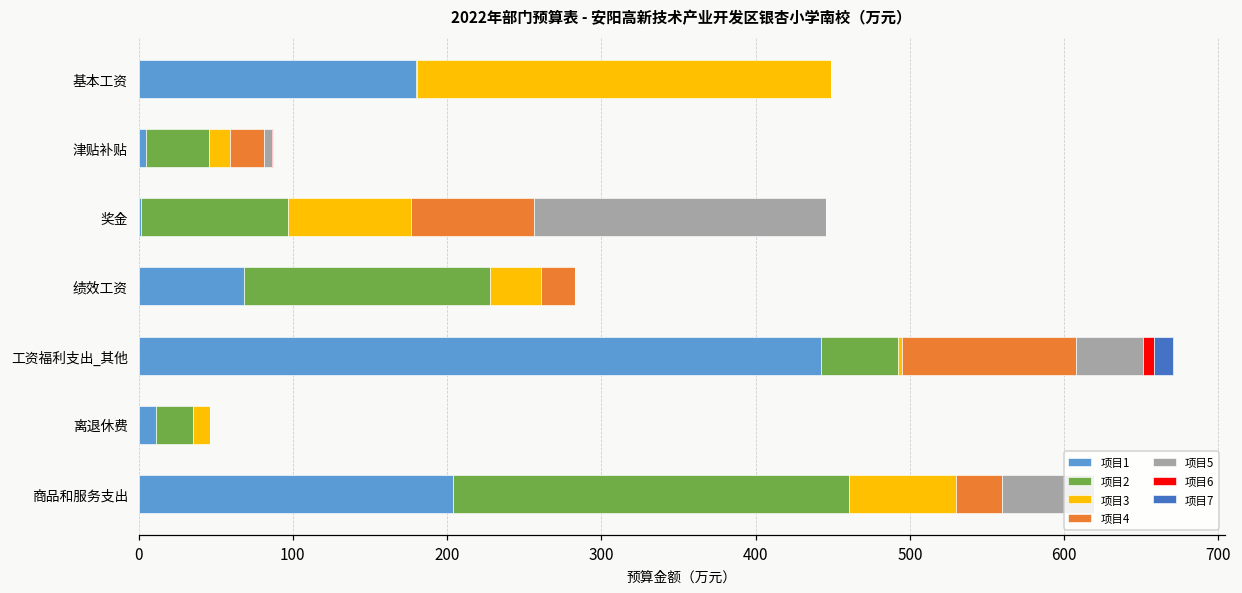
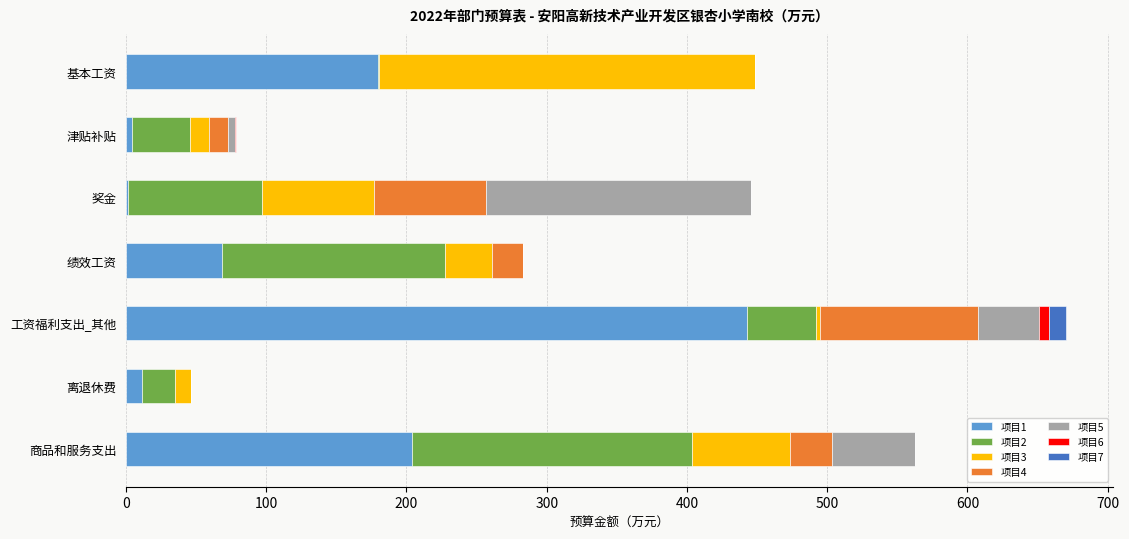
项目4, 津贴补贴: 22 -> 13
项目2, 商品和服务支出: 256 -> 200
